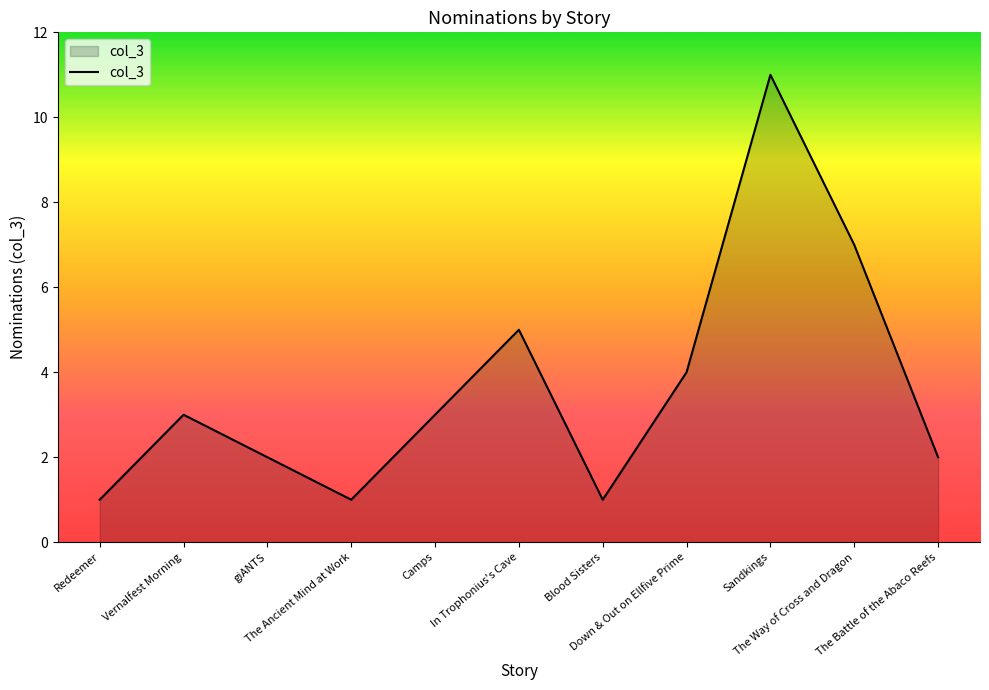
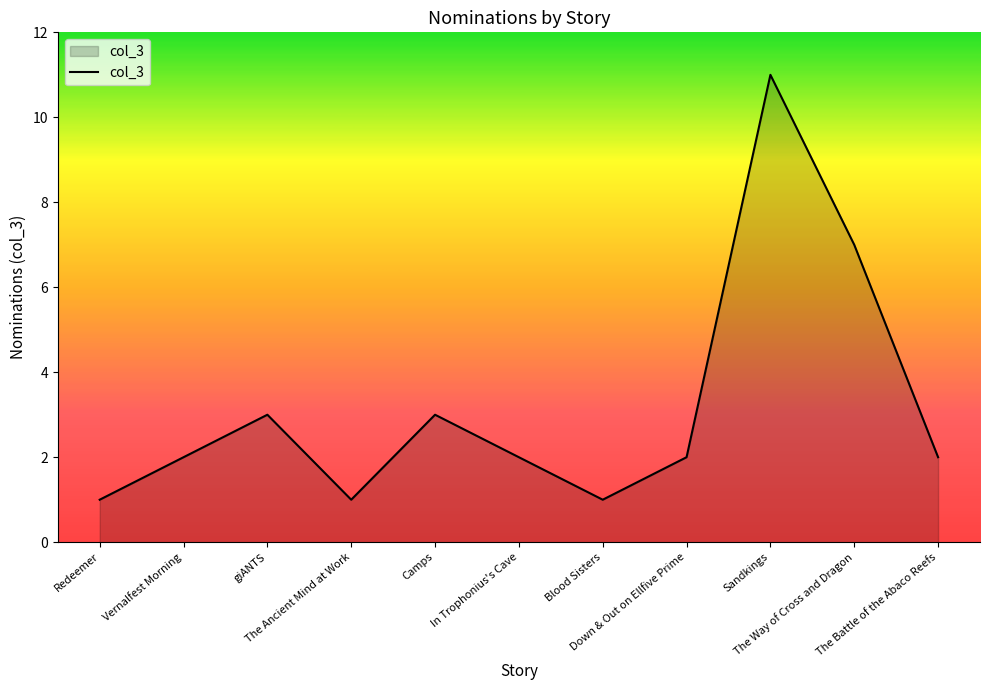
Vernalfest Morning: 3 -> 2
giANTS: 2 -> 3
In Trophonius's Cave: 5 -> 2
Down & Out on Ellfive Prime: 4 -> 2
